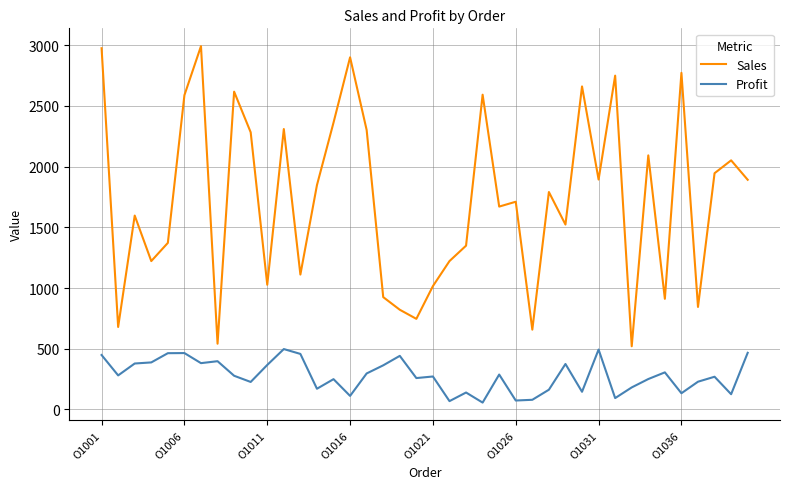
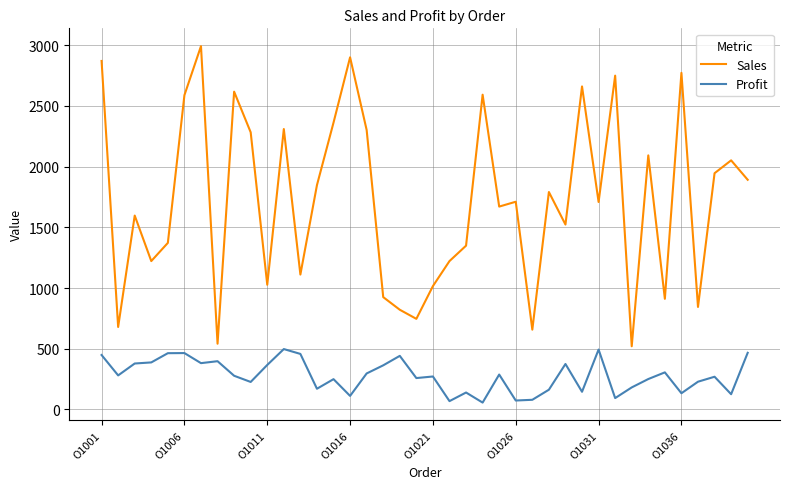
Sales, O1001: 2980 -> 2870
Sales, O1031: 1890 -> 1710
